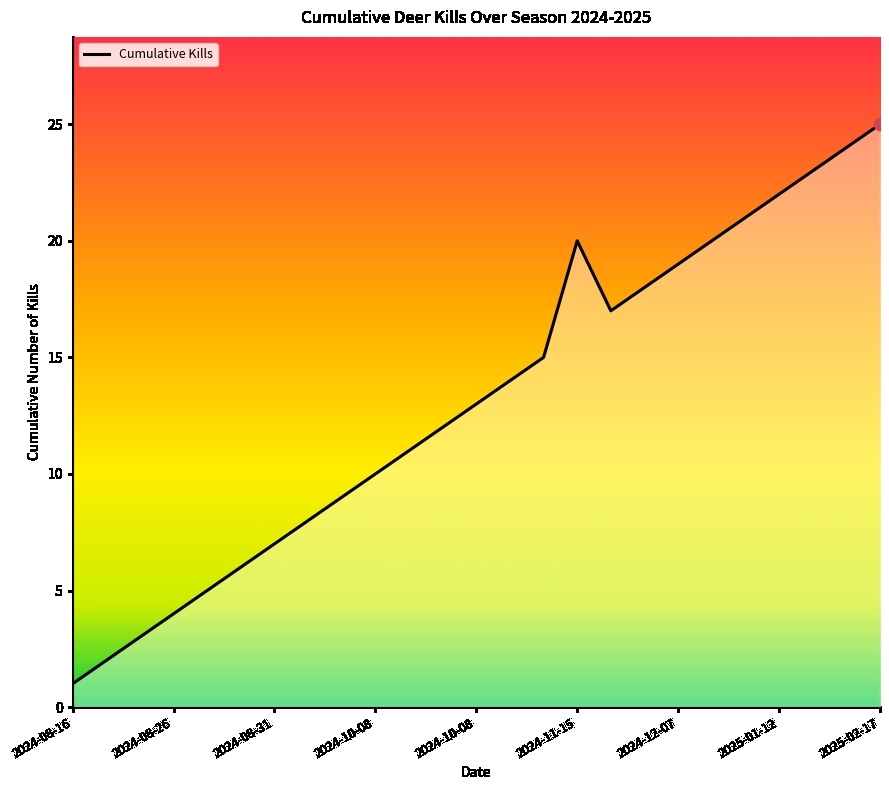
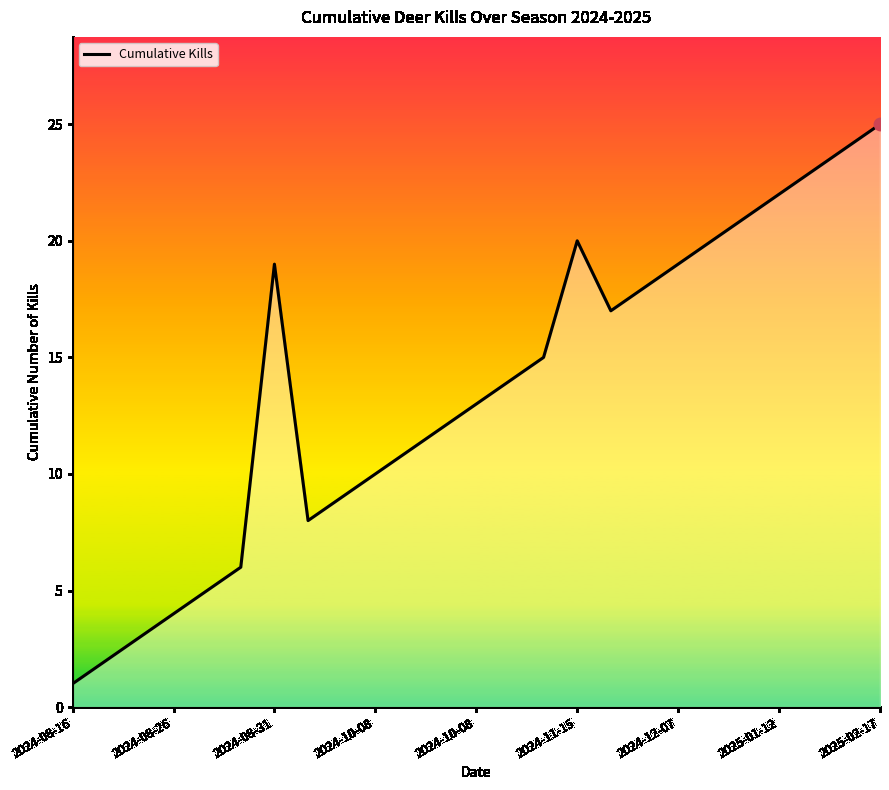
Cumulative Kills, 2024-08-31: 7 -> 19
